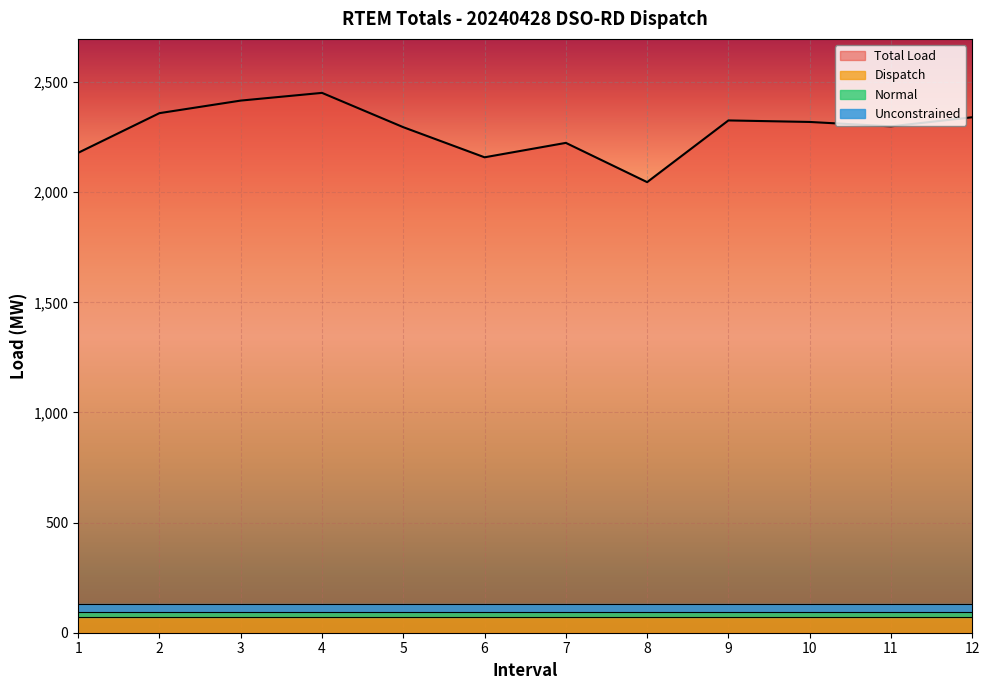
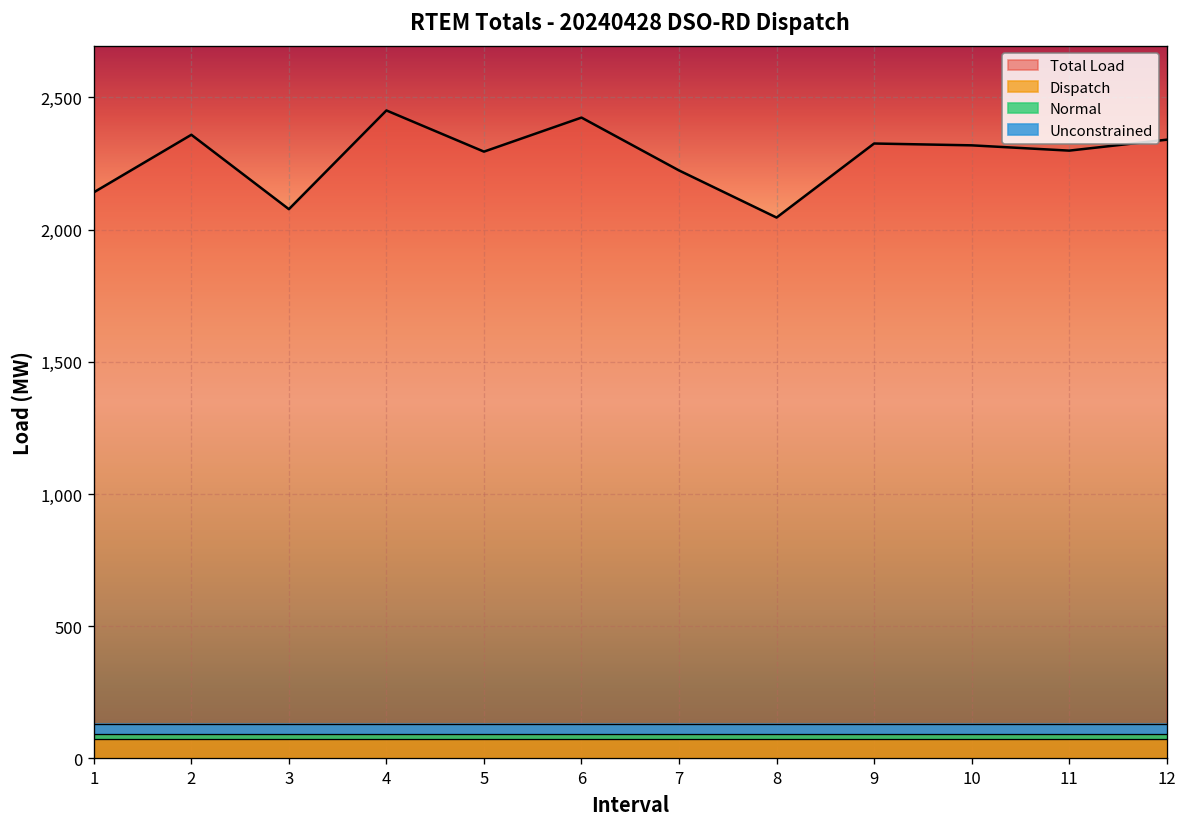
Total Load, 1: 2,180 -> 2,140
Total Load, 3: 2,420 -> 2,080
Total Load, 6: 2,160 -> 2,420
